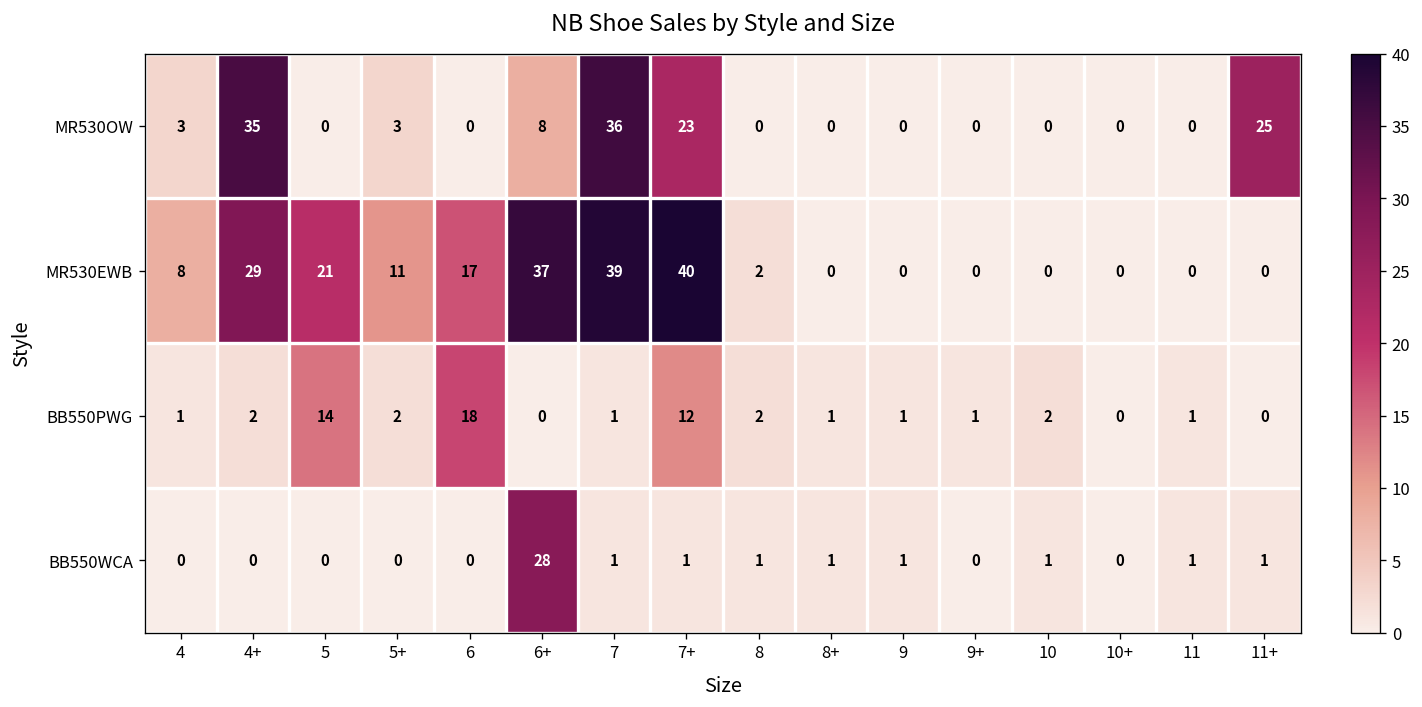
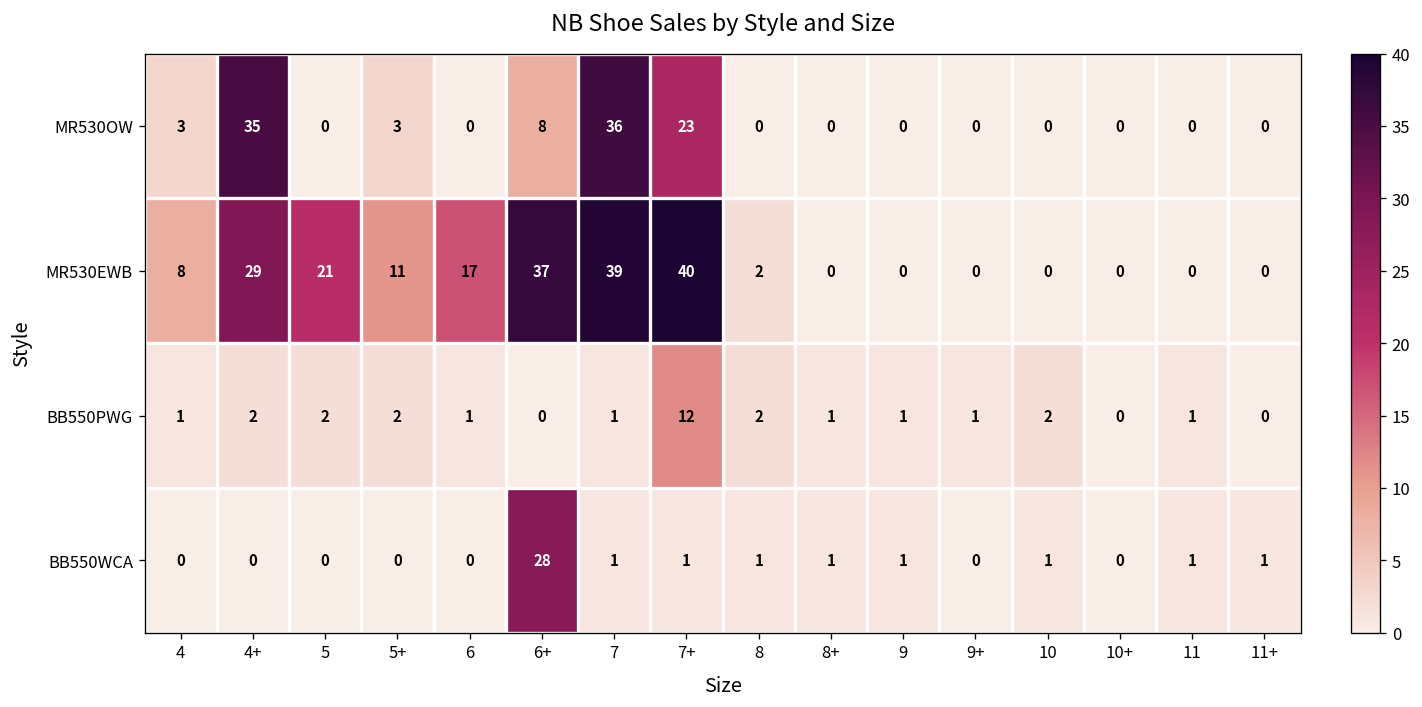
MR530OW, 11+: 25 -> 0
BB550PWG, 5: 14 -> 2
BB550PWG, 6: 18 -> 1
